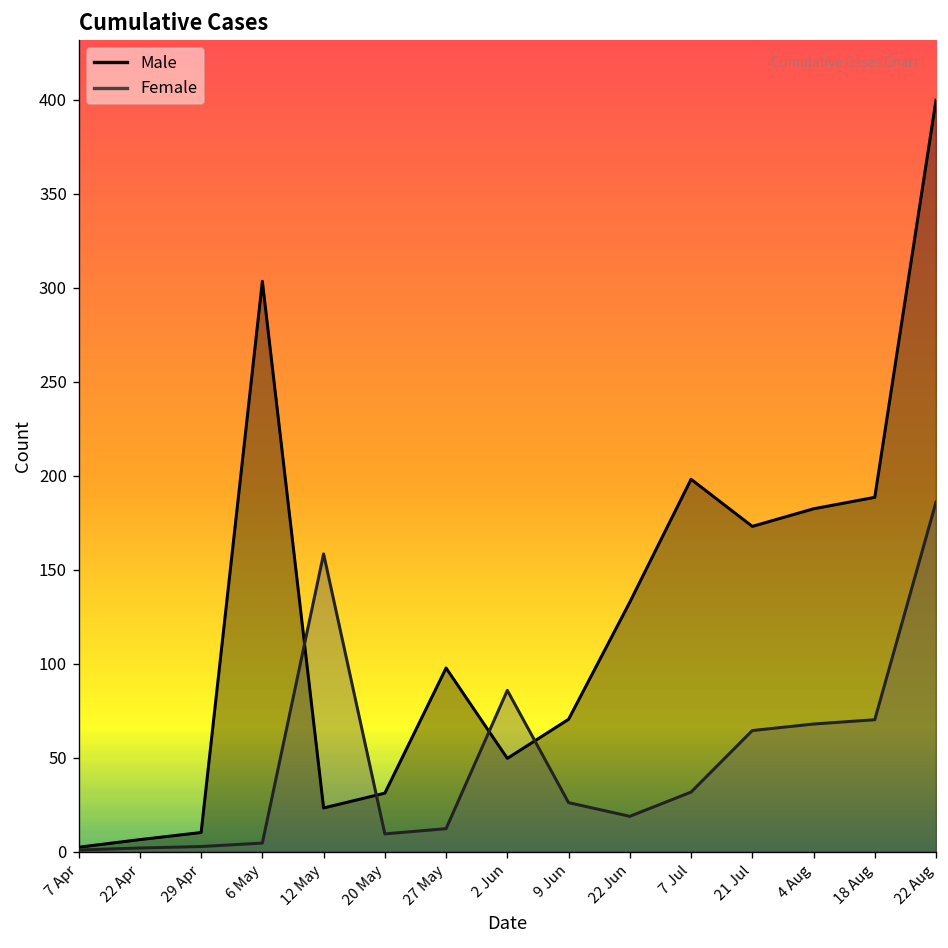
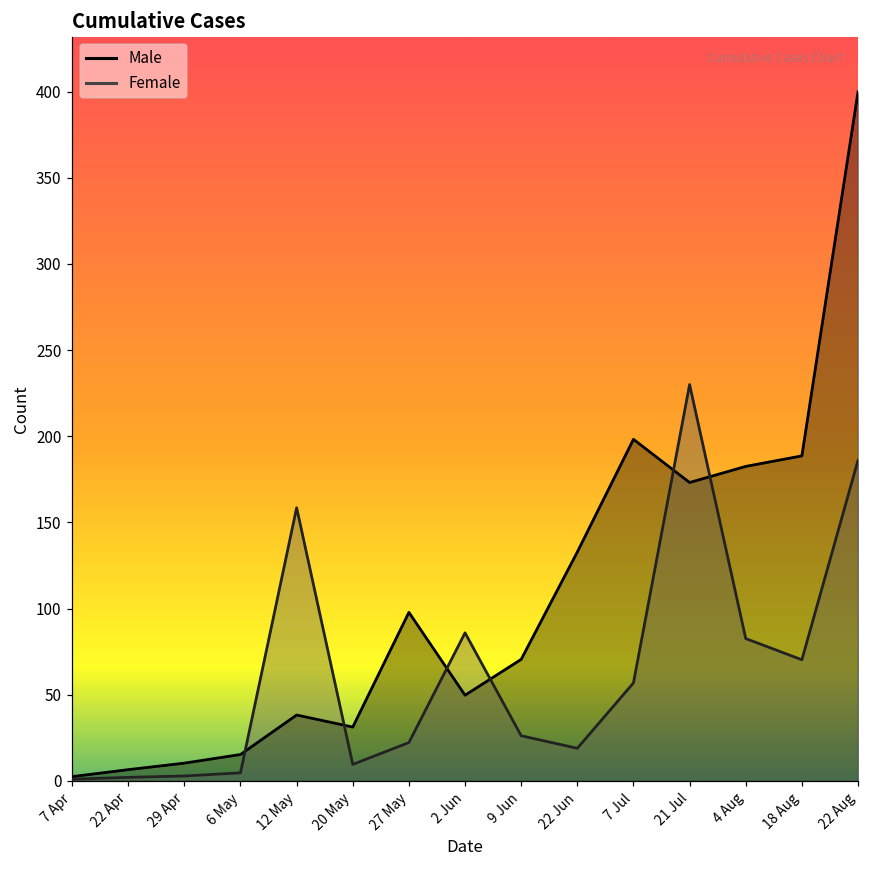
Male, 6 May: 304 -> 15
Male, 12 May: 23 -> 38
Female, 27 May: 12 -> 22
Female, 7 Jul: 32 -> 57
Female, 21 Jul: 65 -> 230
Female, 4 Aug: 68 -> 83
